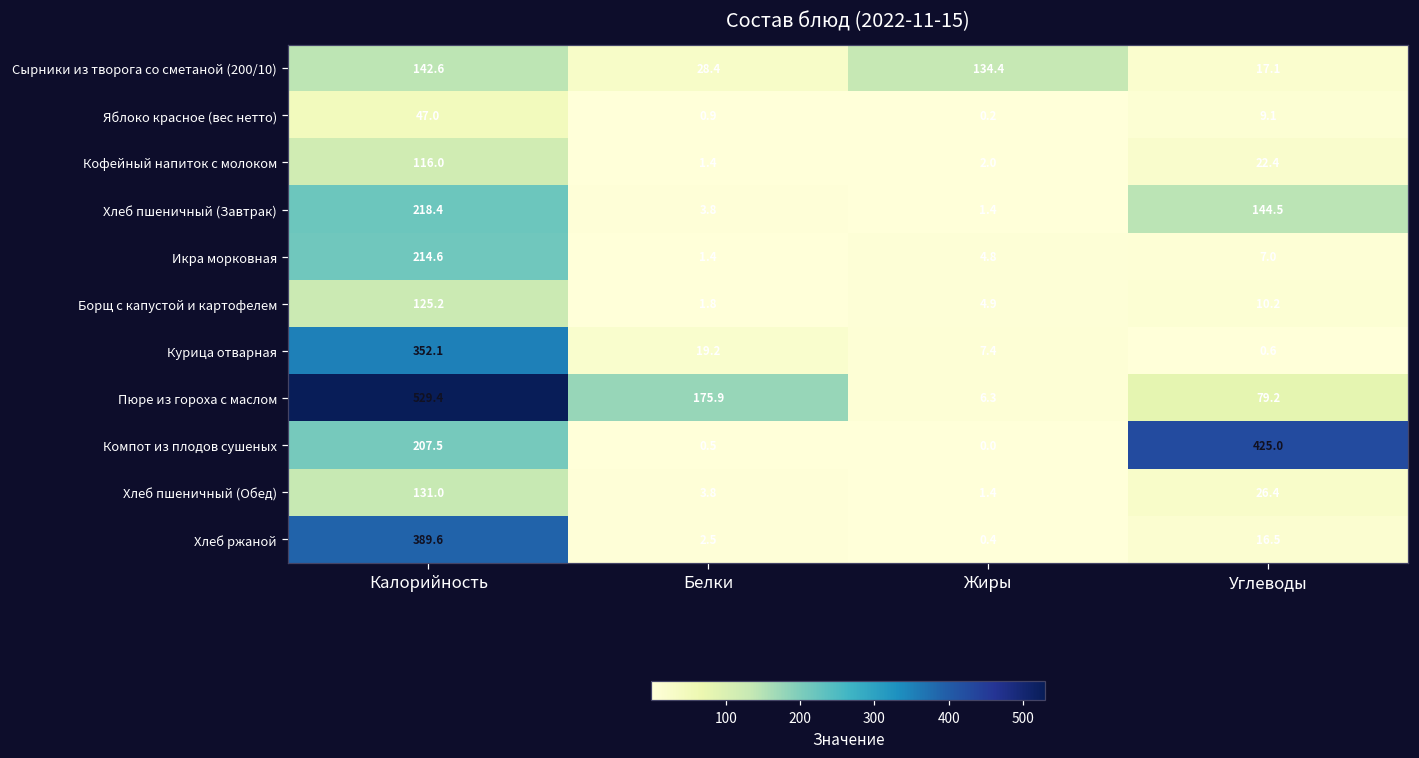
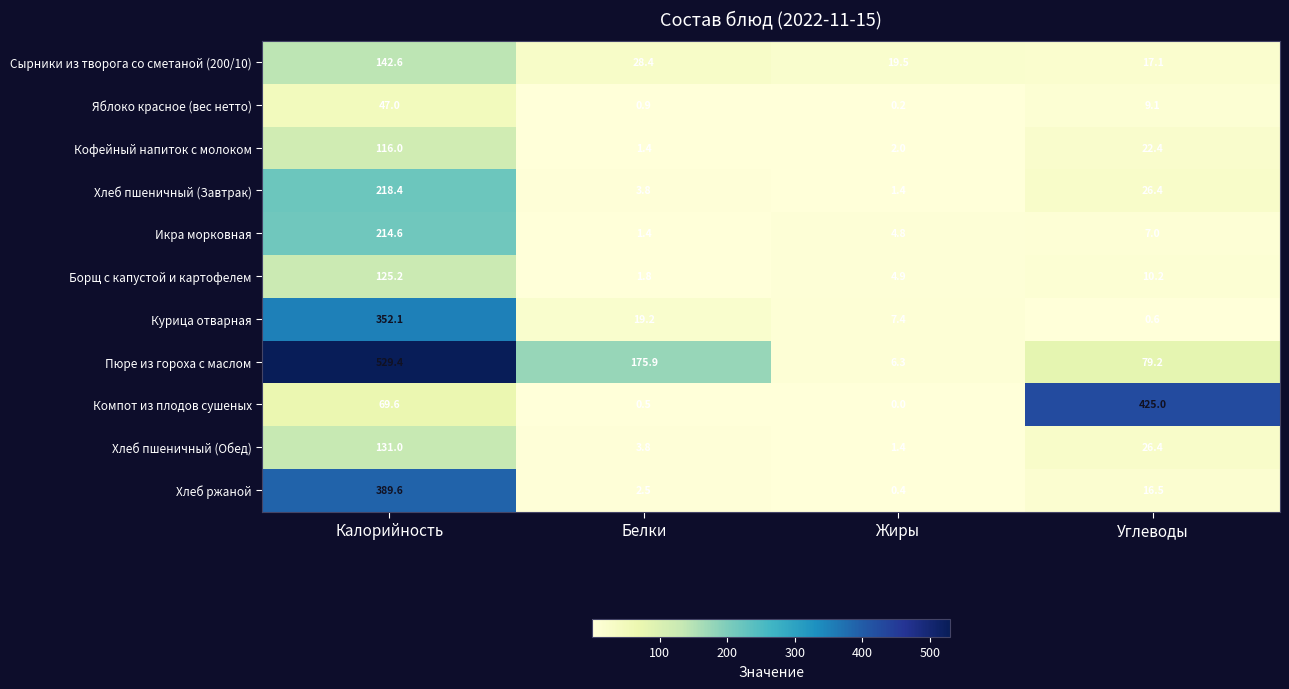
Сырники из творога со сметаной (200/10), Жиры: 134.4 -> 19.5
Хлеб пшеничный (Завтрак), Углеводы: 144.5 -> 26.4
Компот из плодов сушеных, Калорийность: 207.5 -> 69.6
